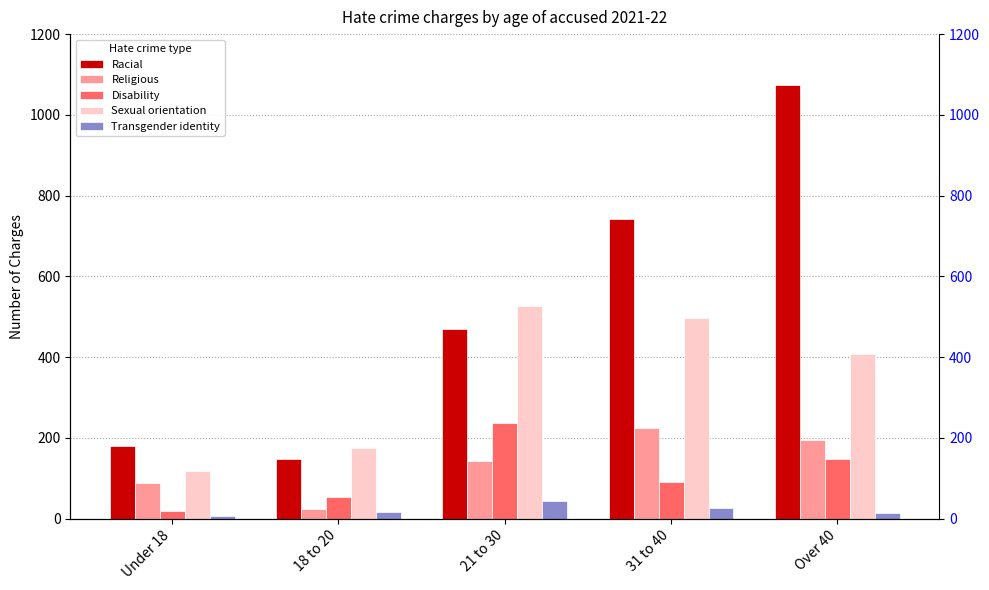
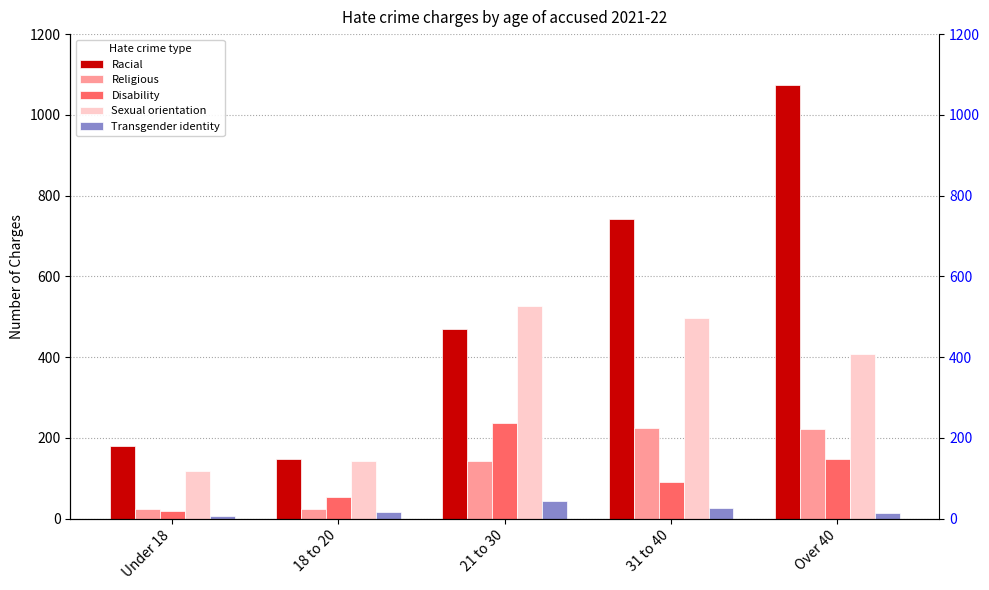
Religious, Under 18: 90 -> 20
Sexual orientation, 18 to 20: 180 -> 140
Religious, Over 40: 200 -> 220
